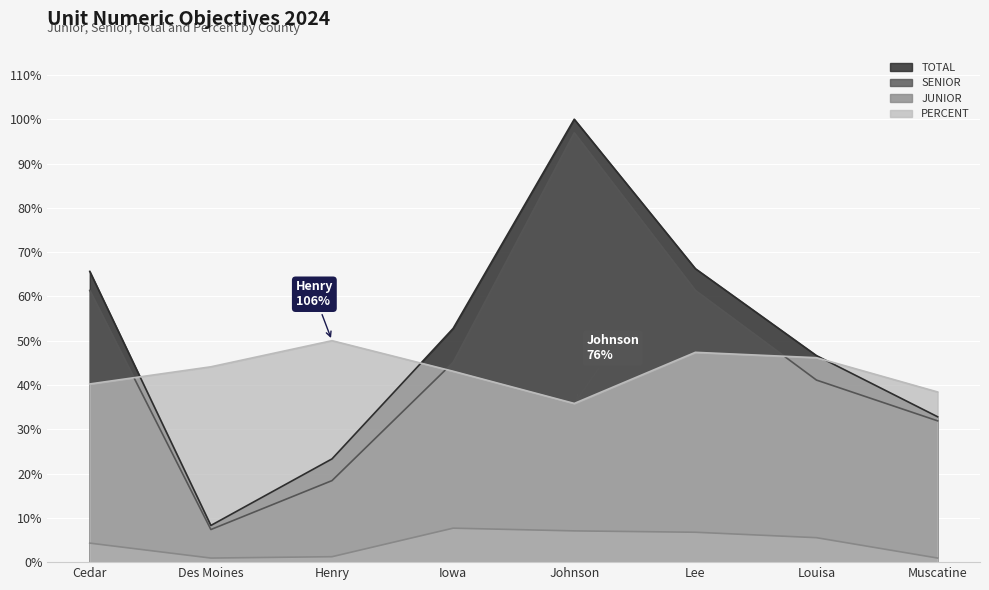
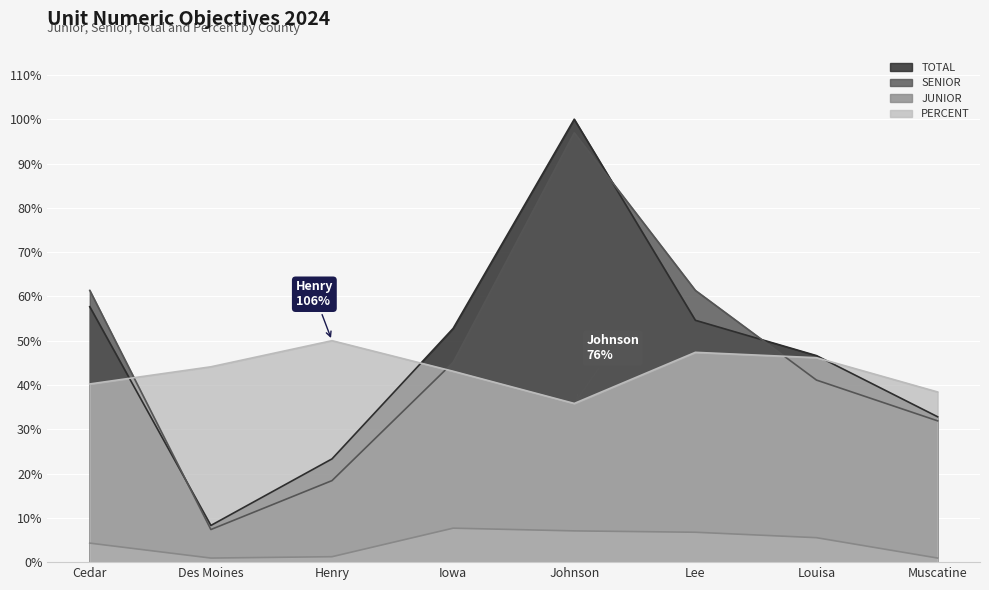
TOTAL, Cedar: 66% -> 58%
TOTAL, Lee: 66% -> 55%
